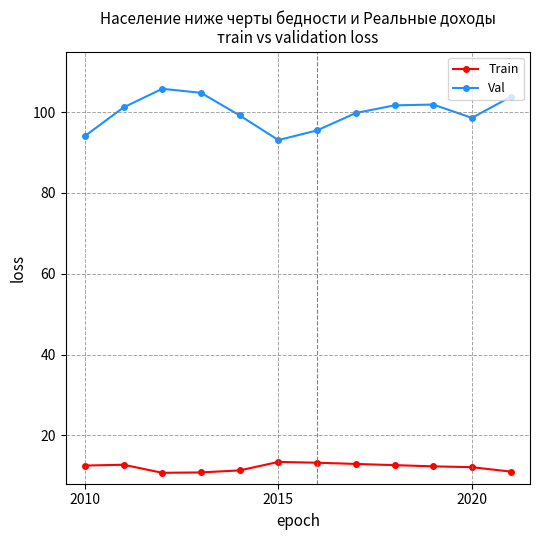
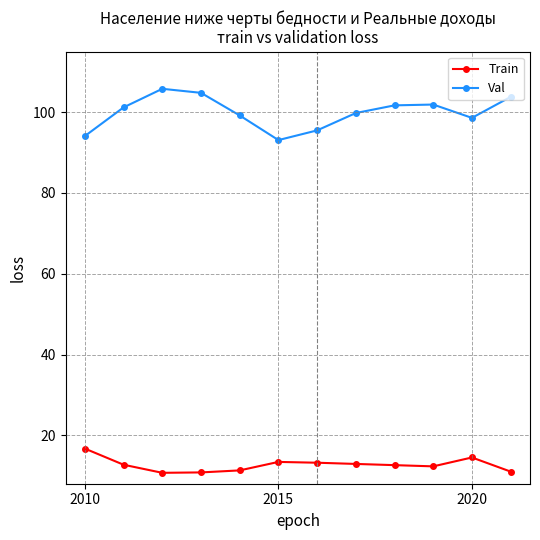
Train, 2010: 13 -> 17
Train, 2020: 12 -> 15
